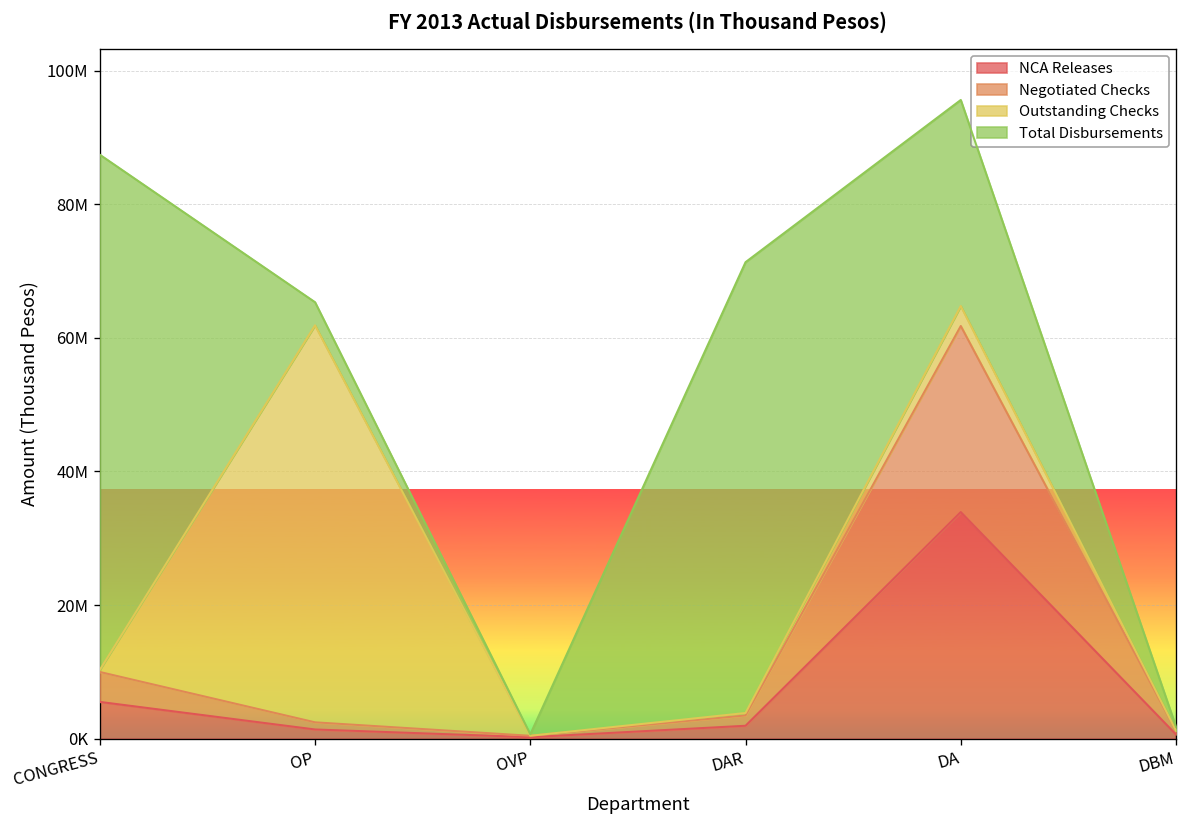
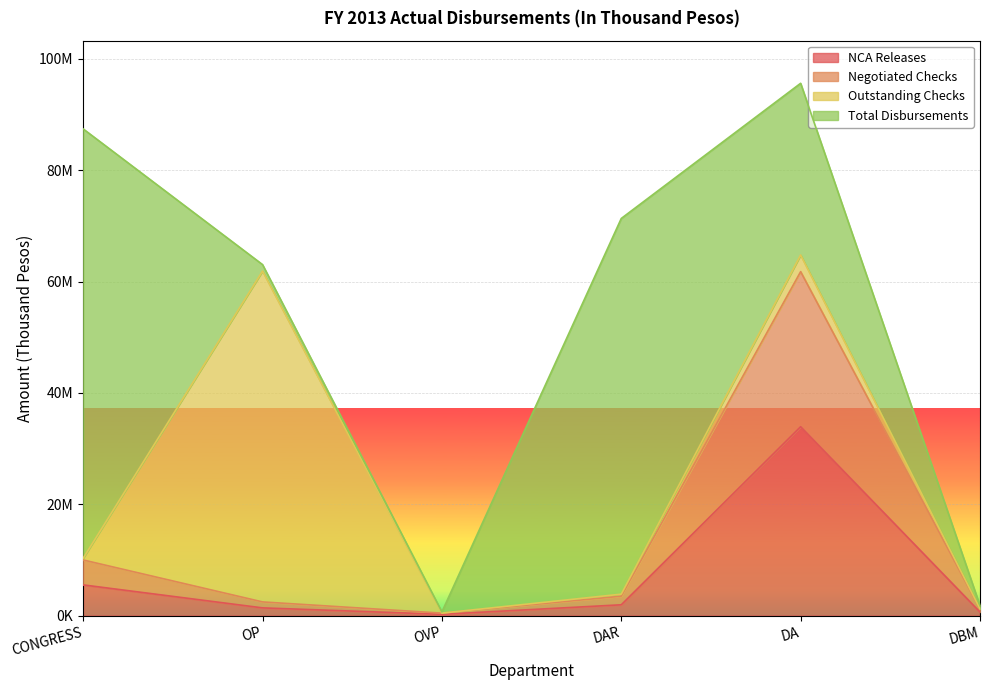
Total Disbursements, OP: 3000000 -> 1000000
